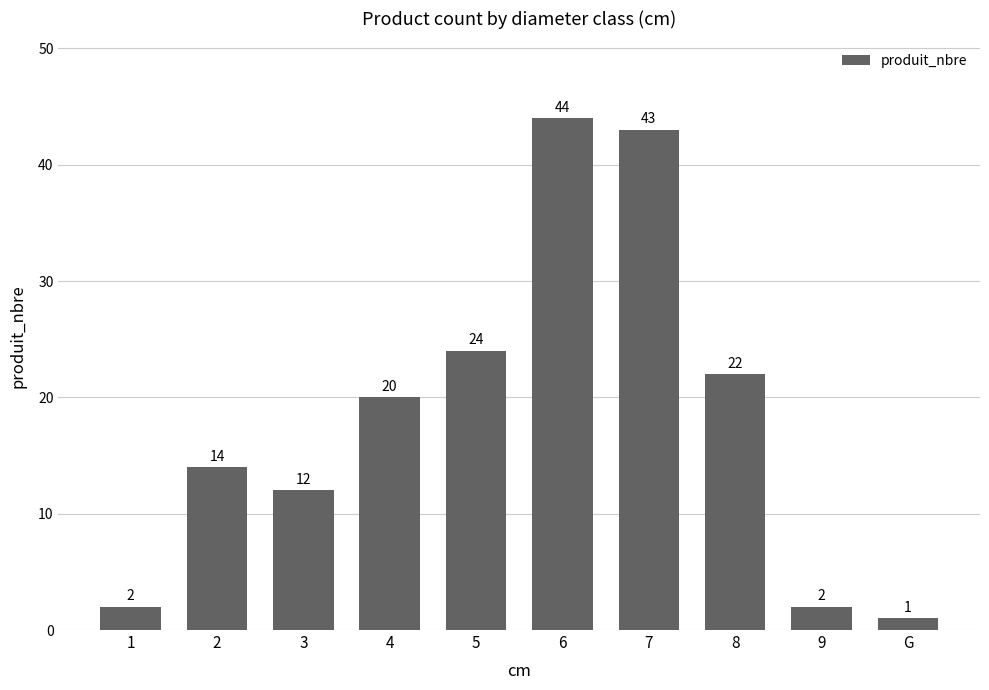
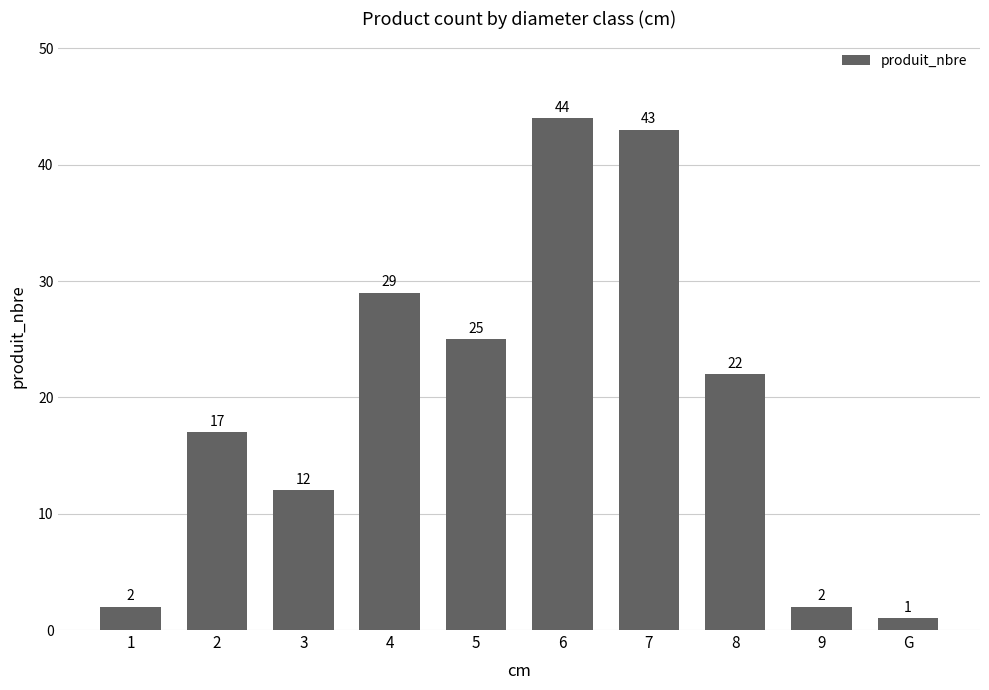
2: 14 -> 17
4: 20 -> 29
5: 24 -> 25
